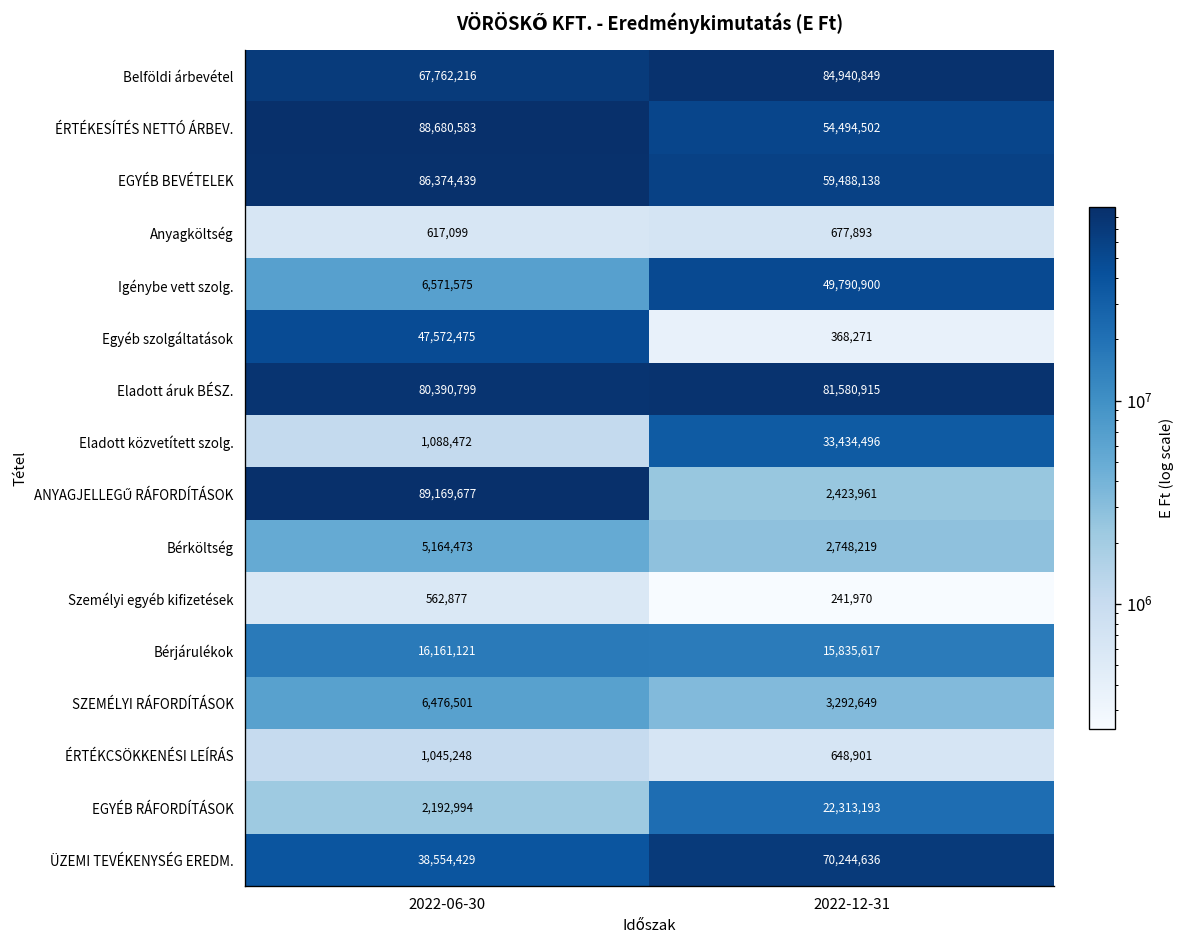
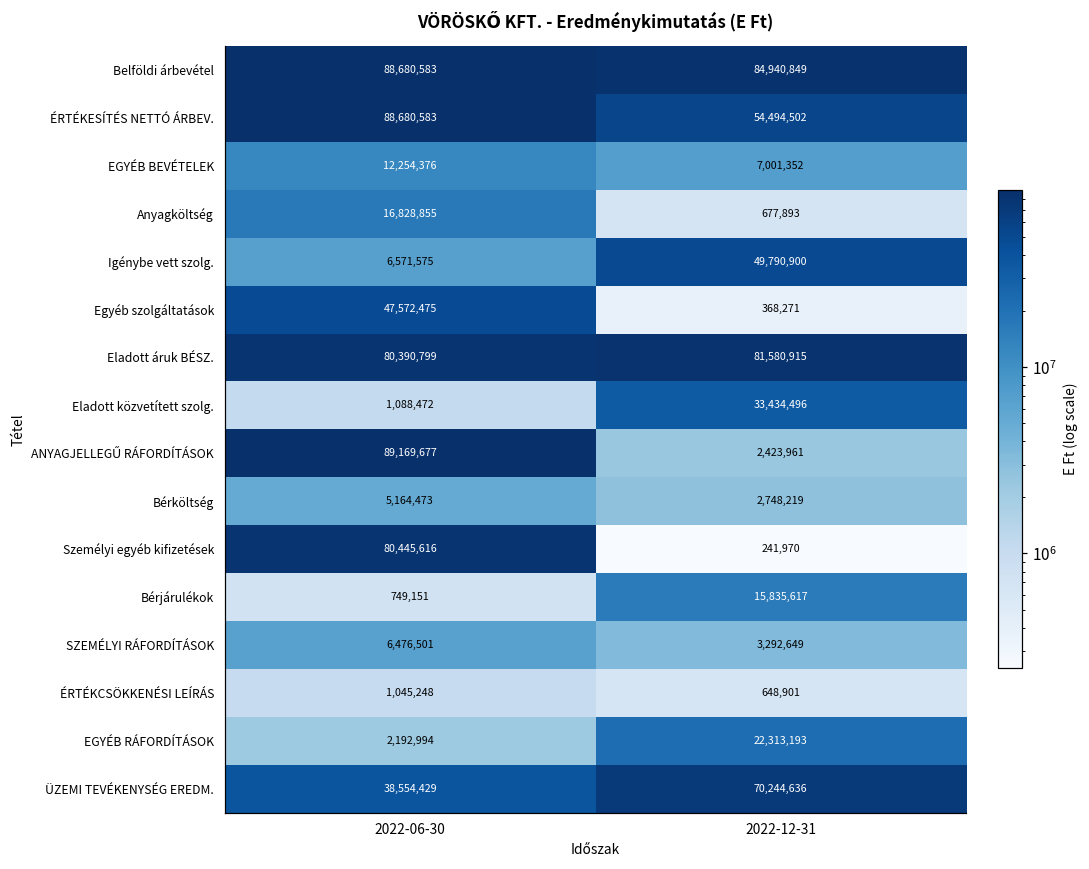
Belföldi árbevétel, 2022-06-30: 67,762,216 -> 88,680,583
EGYÉB BEVÉTELEK, 2022-06-30: 86,374,439 -> 12,254,376
EGYÉB BEVÉTELEK, 2022-12-31: 59,488,138 -> 7,001,352
Anyagköltség, 2022-06-30: 617,099 -> 16,828,855
Személyi egyéb kifizetések, 2022-06-30: 562,877 -> 80,445,616
Bérjárulékok, 2022-06-30: 16,161,121 -> 749,151
